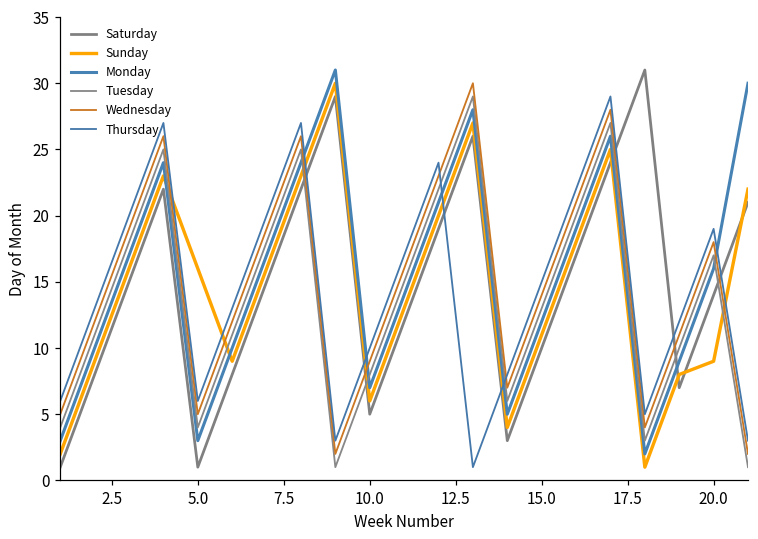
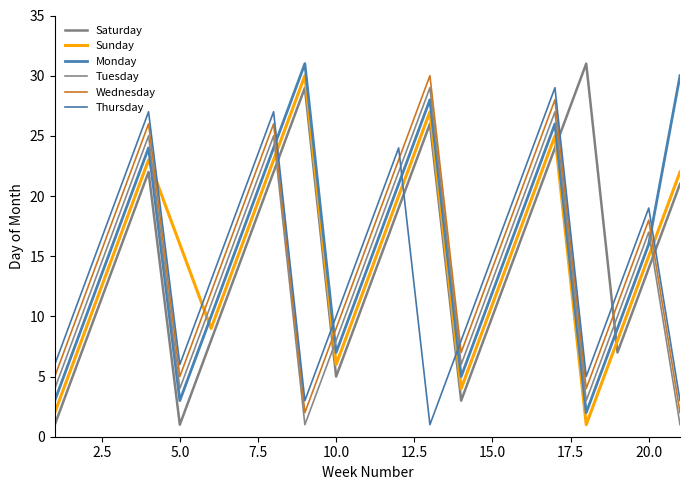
Sunday, 20.0: 9 -> 15
